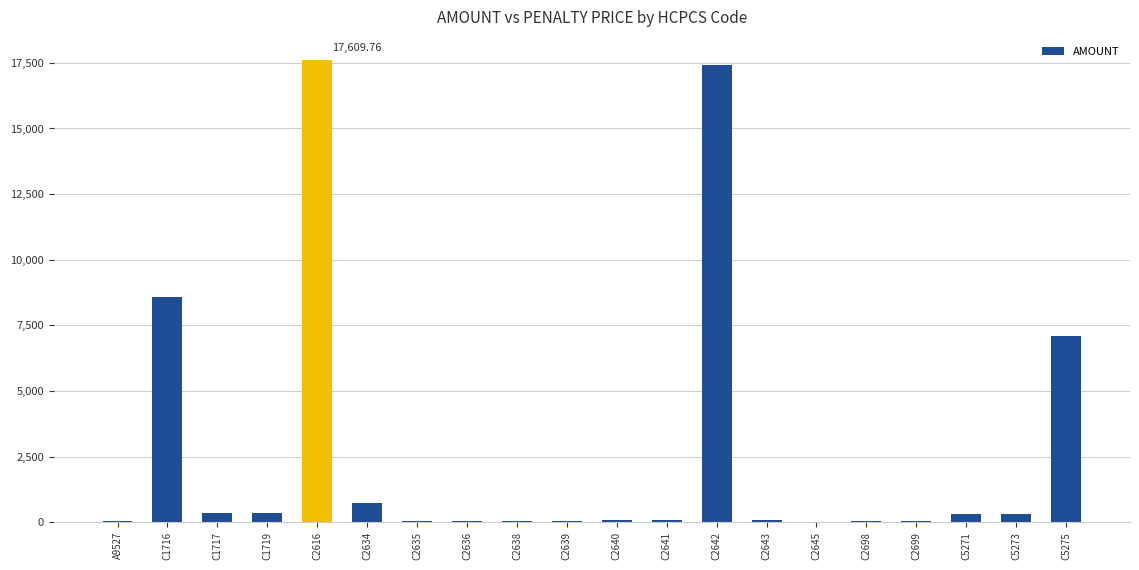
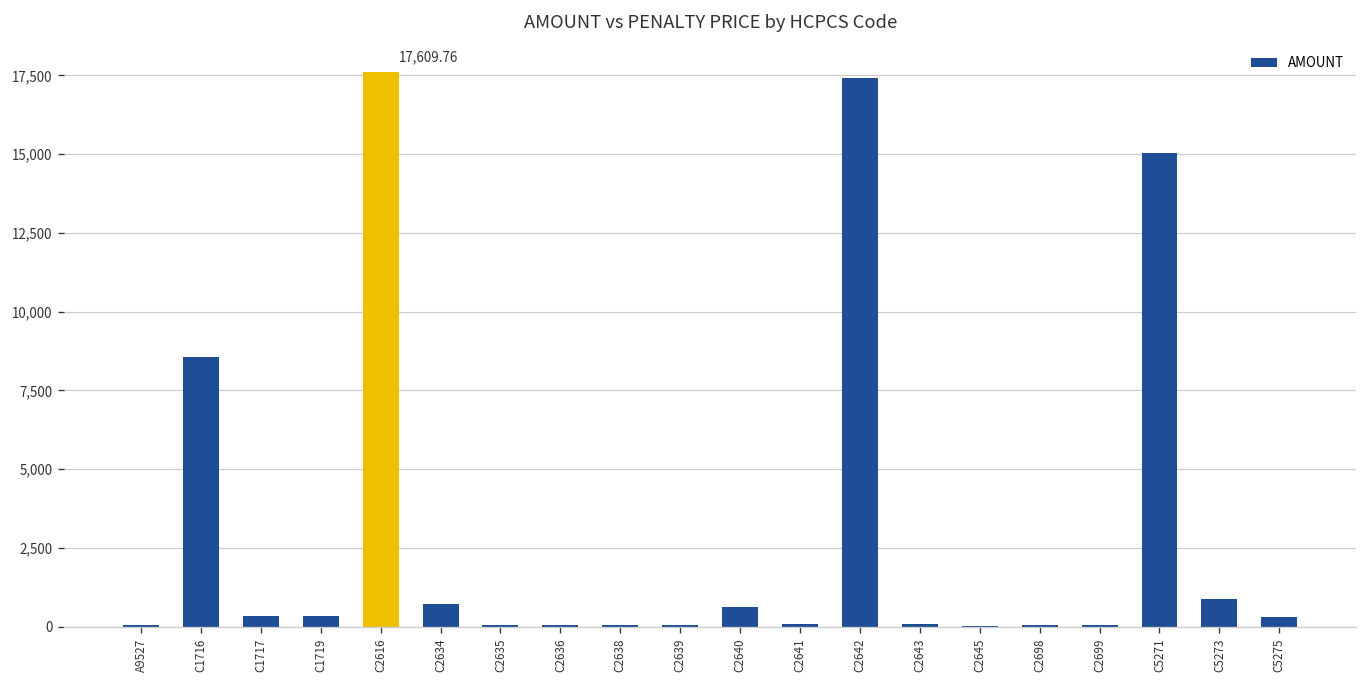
C2640: 100 -> 600
C5271: 300 -> 15,100
C5273: 300 -> 900
C5275: 7,100 -> 300
